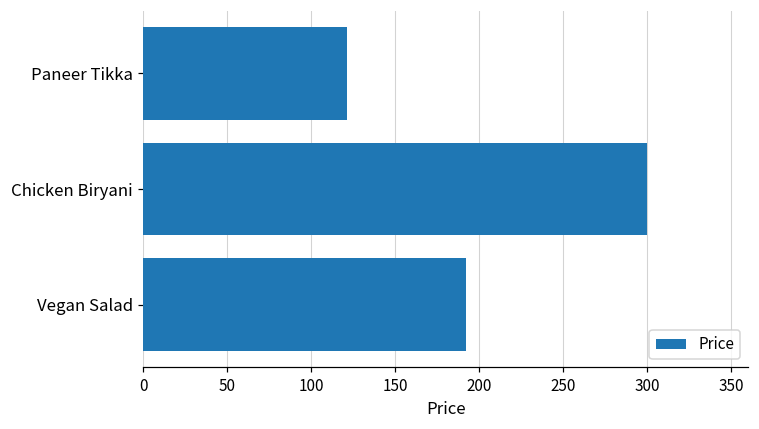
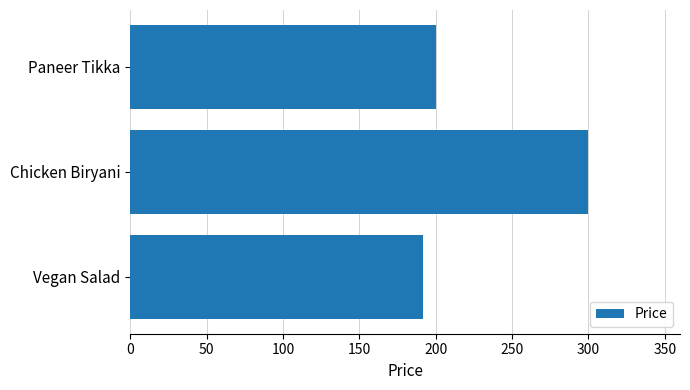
Paneer Tikka: 121 -> 200
